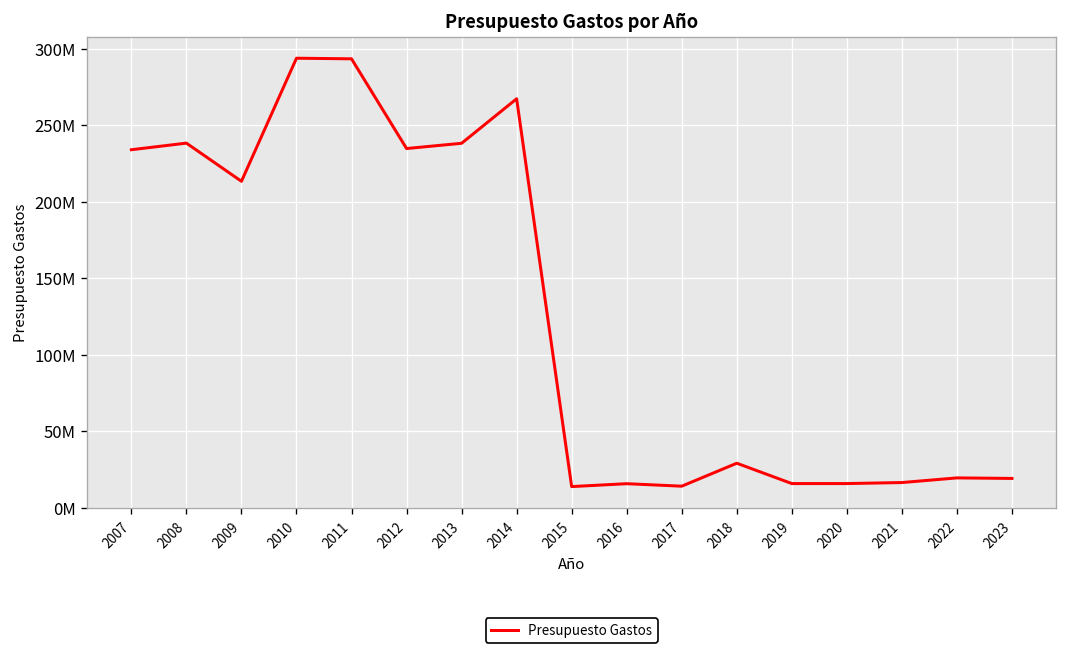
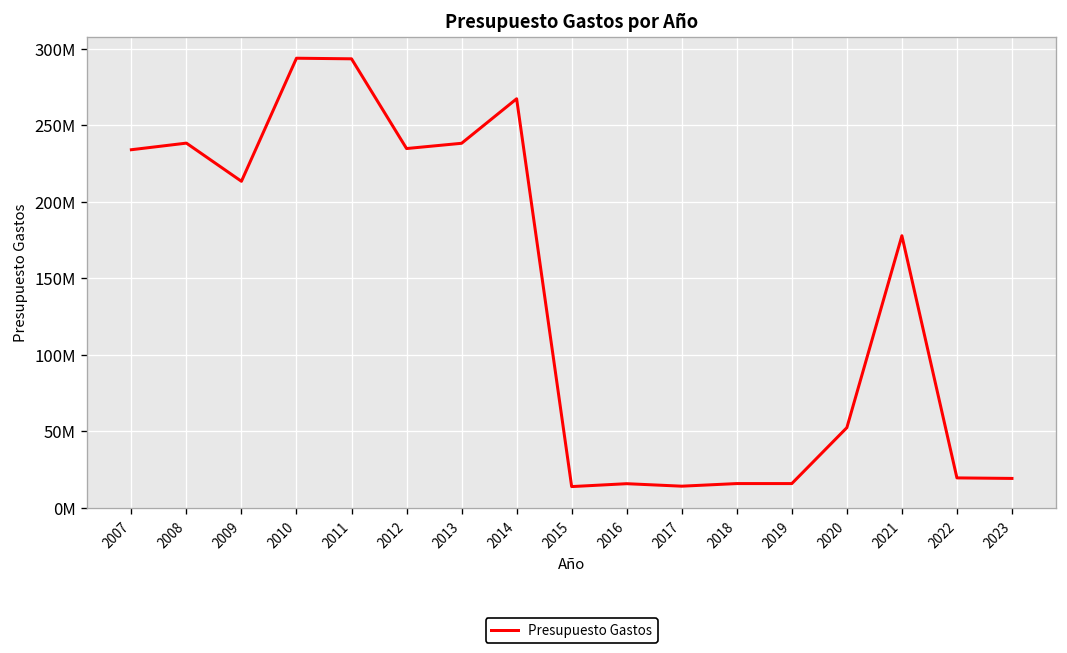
2018: 29000000 -> 16000000
2020: 16000000 -> 52000000
2021: 16000000 -> 178000000
